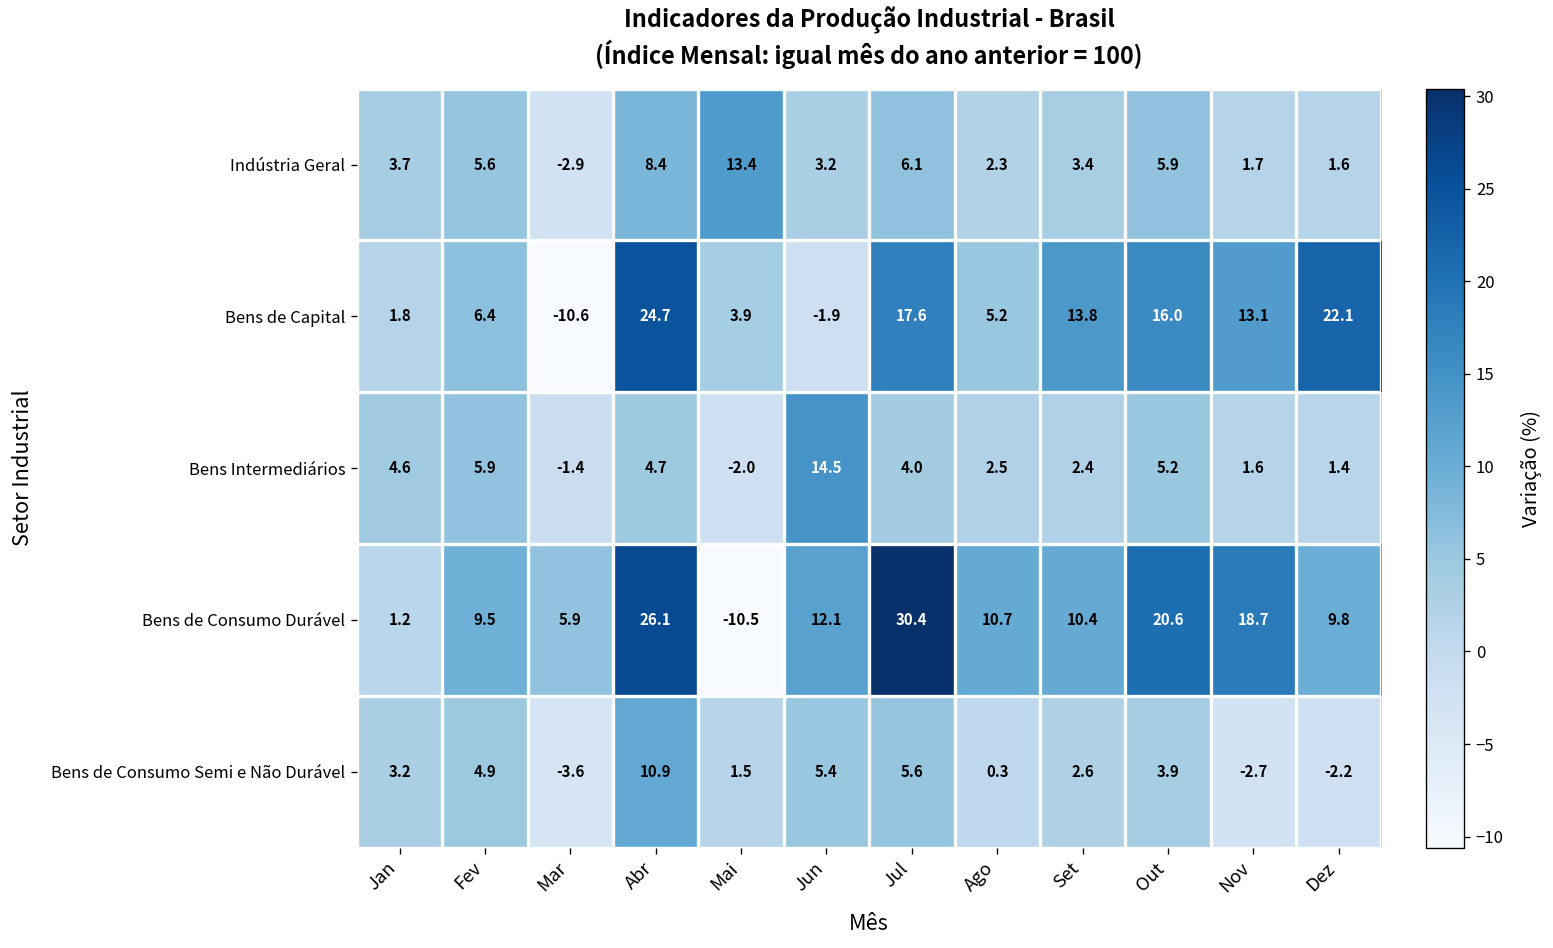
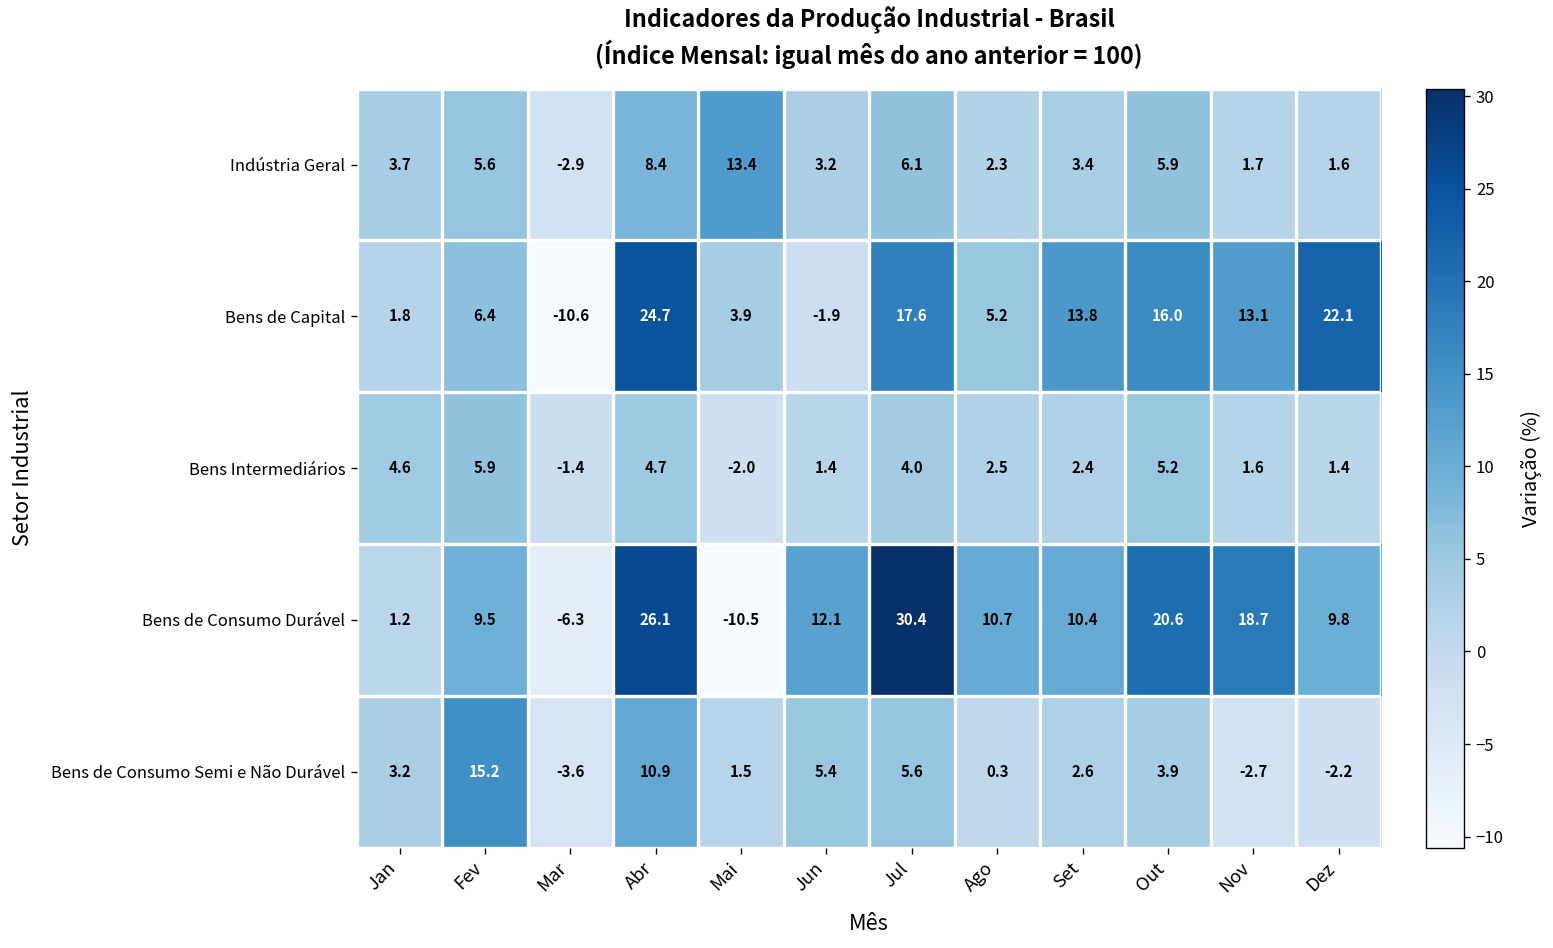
Bens Intermediários, Jun: 14.5 -> 1.4
Bens de Consumo Durável, Mar: 5.9 -> -6.3
Bens de Consumo Semi e Não Durável, Fev: 4.9 -> 15.2
